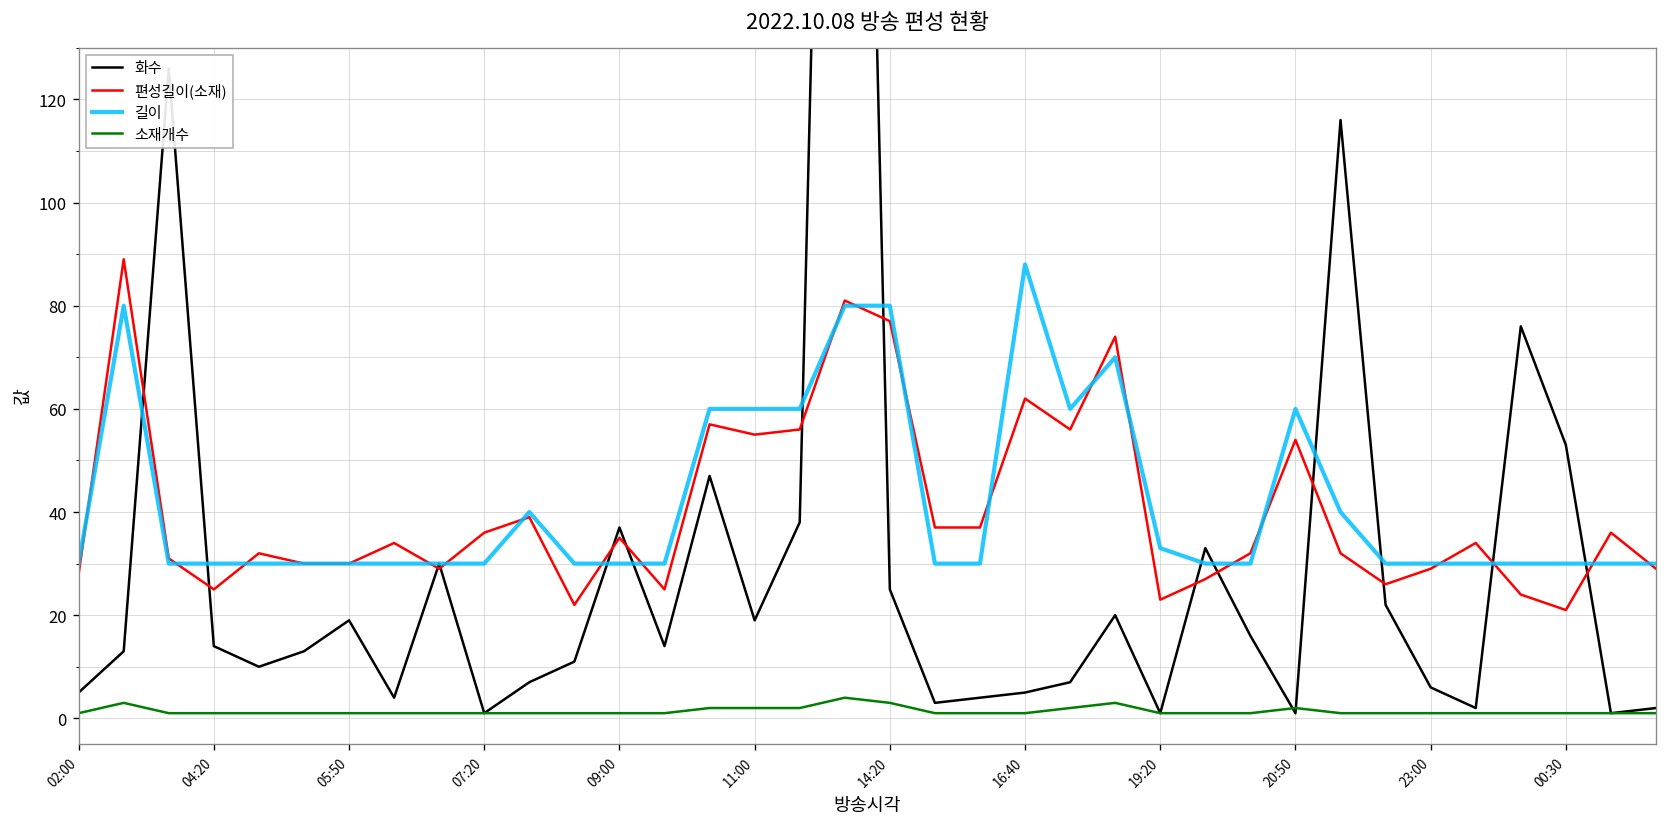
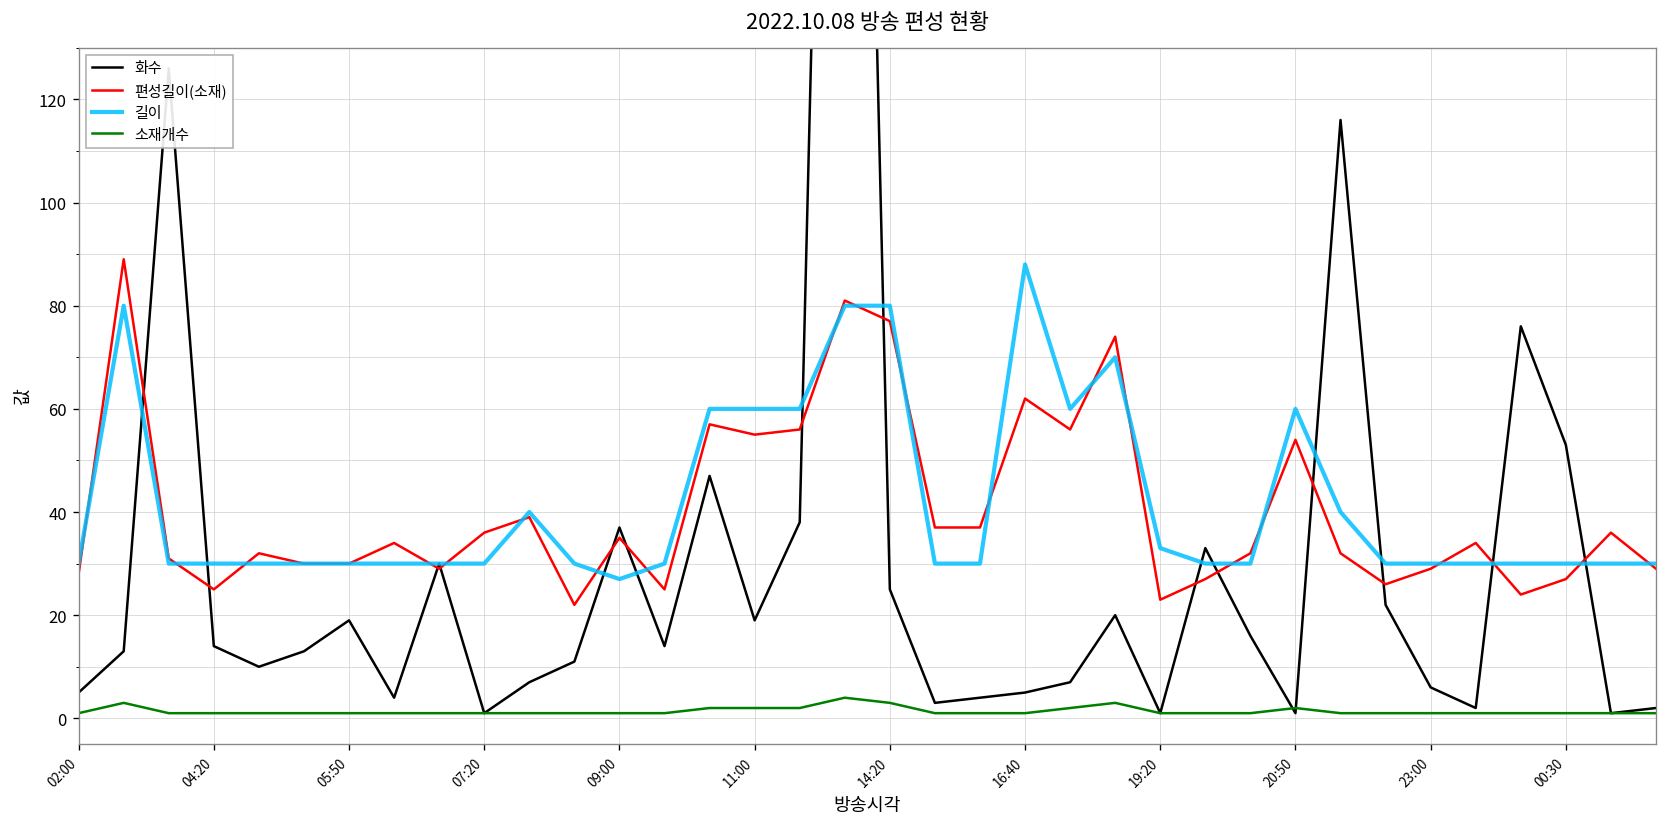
길이, 09:00: 30 -> 27
편성길이(소재), 00:30: 21 -> 27
